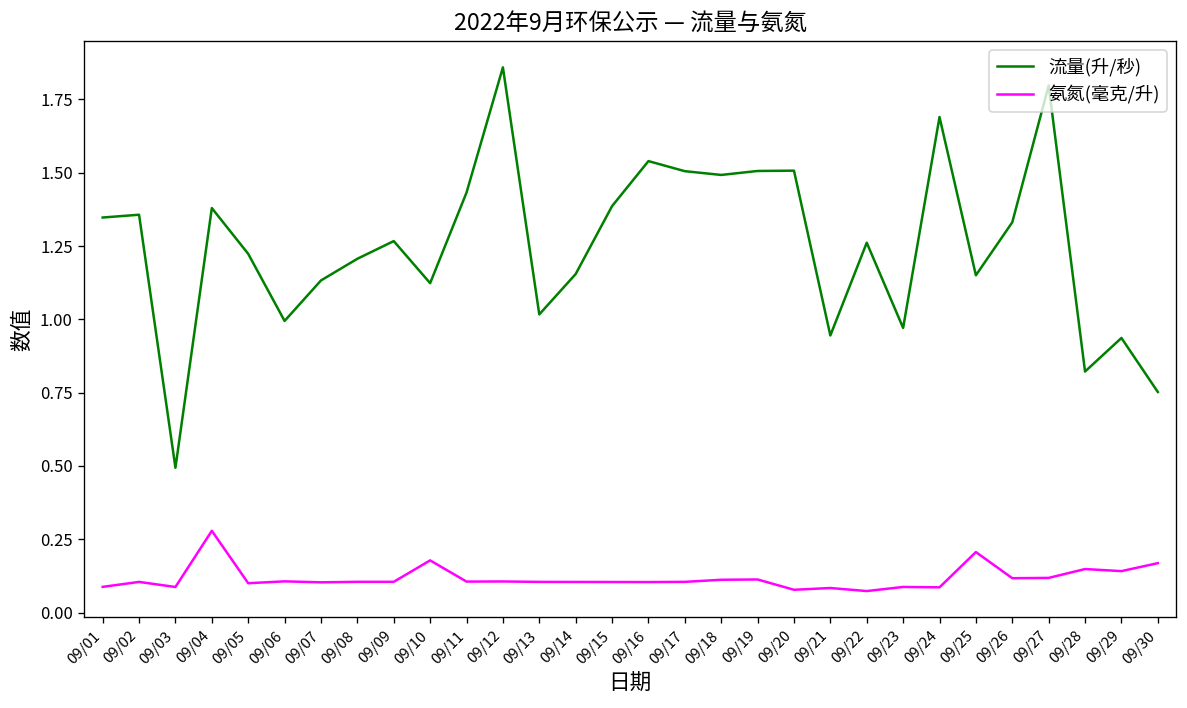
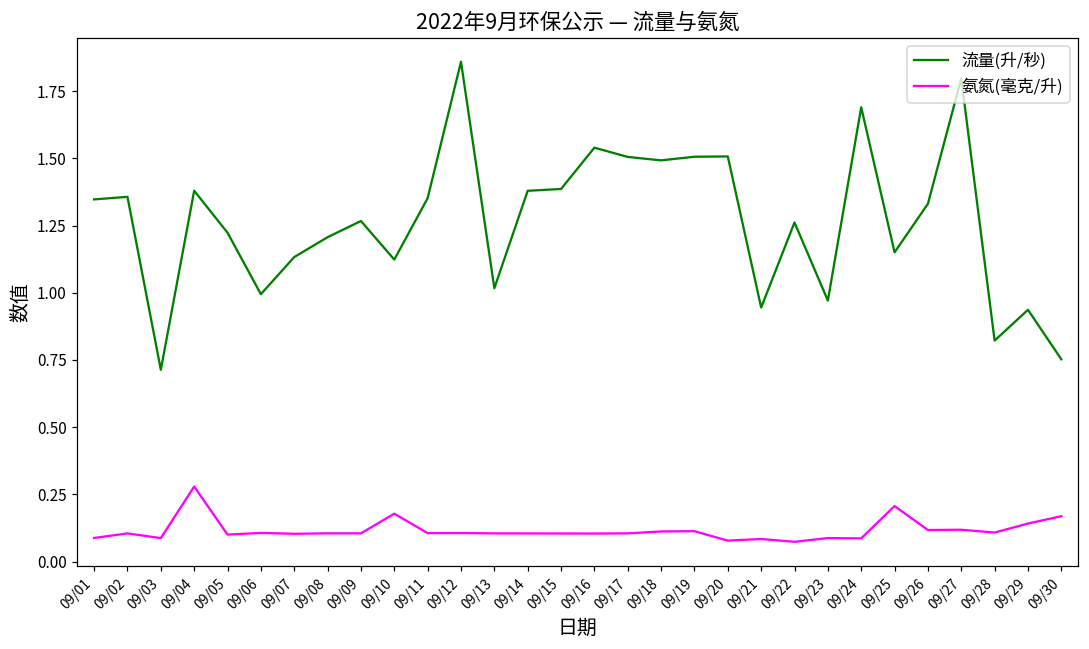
流量(升/秒), 09/03: 0.49 -> 0.71
流量(升/秒), 09/11: 1.43 -> 1.35
流量(升/秒), 09/14: 1.15 -> 1.38
氨氮(毫克/升), 09/28: 0.15 -> 0.11
